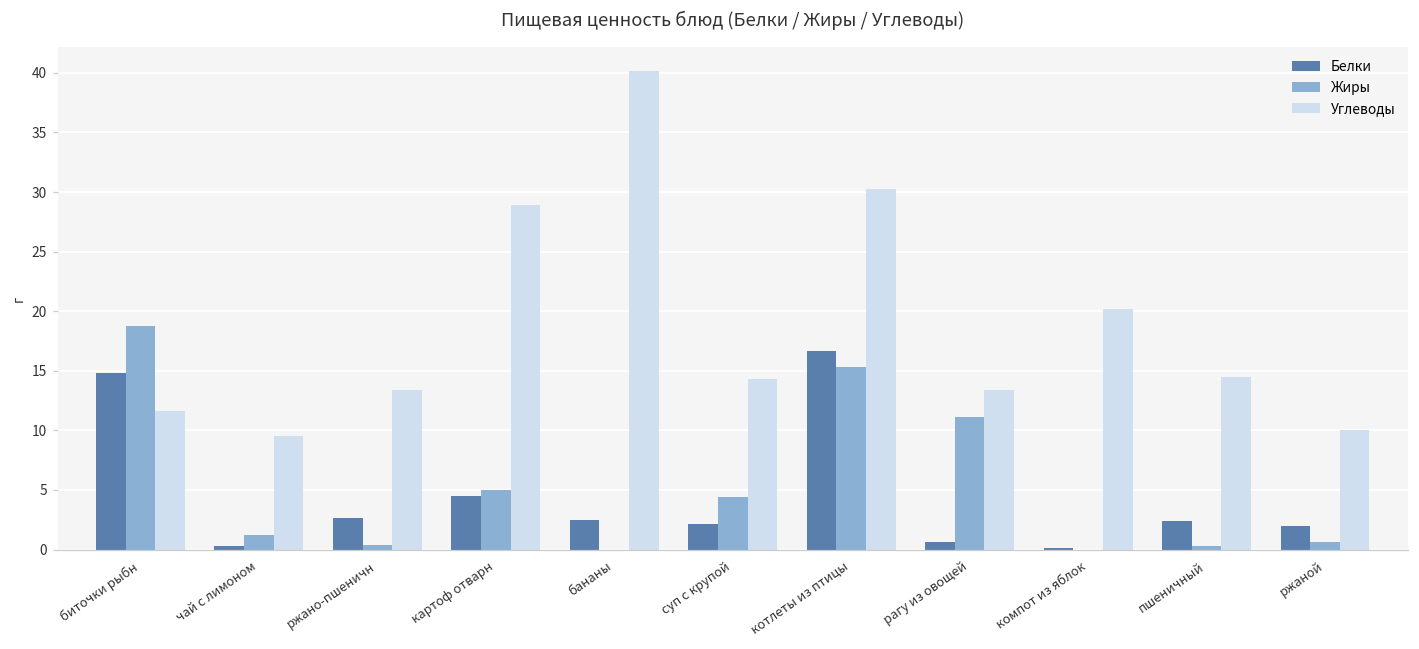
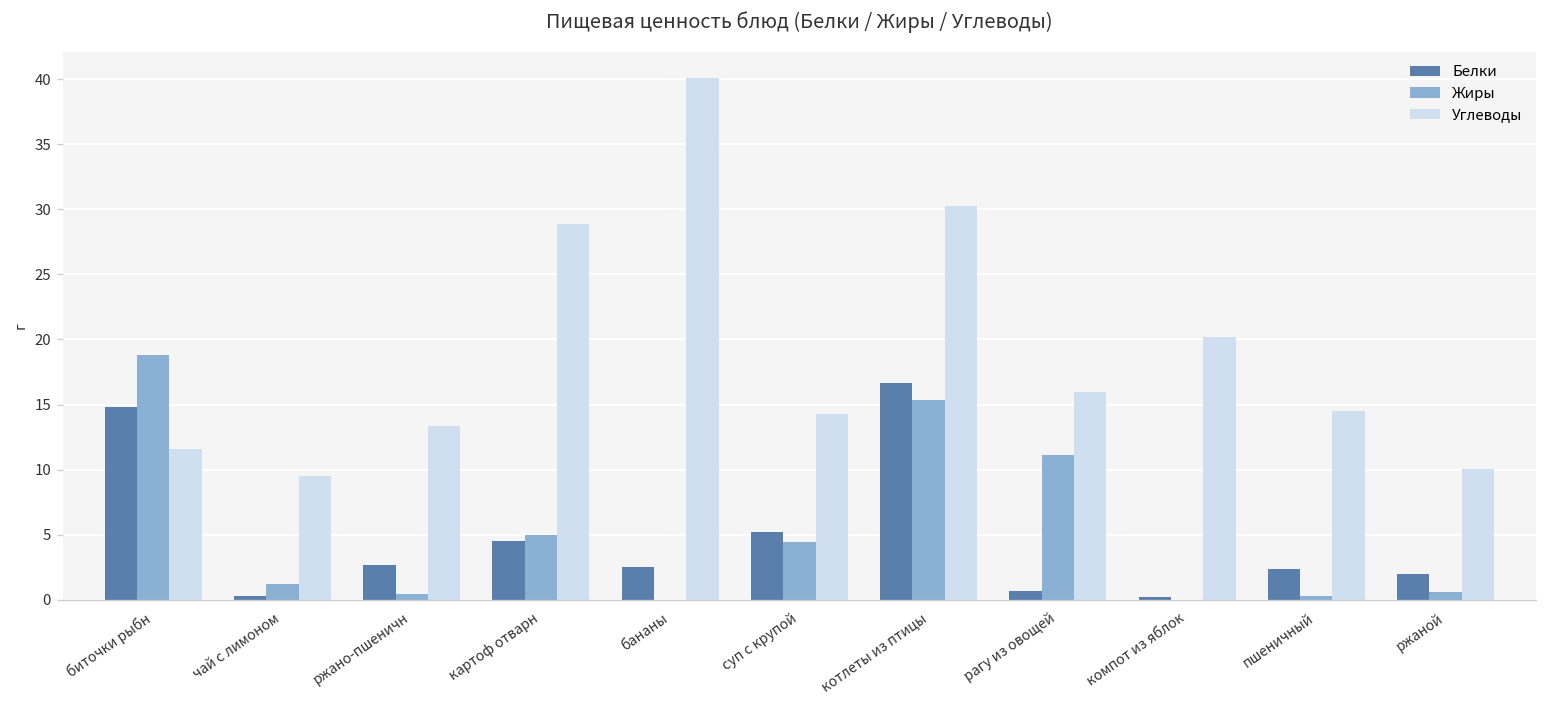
Белки, суп с крупой: 2.2 -> 5.2
Углеводы, рагу из овощей: 13.4 -> 16.0
